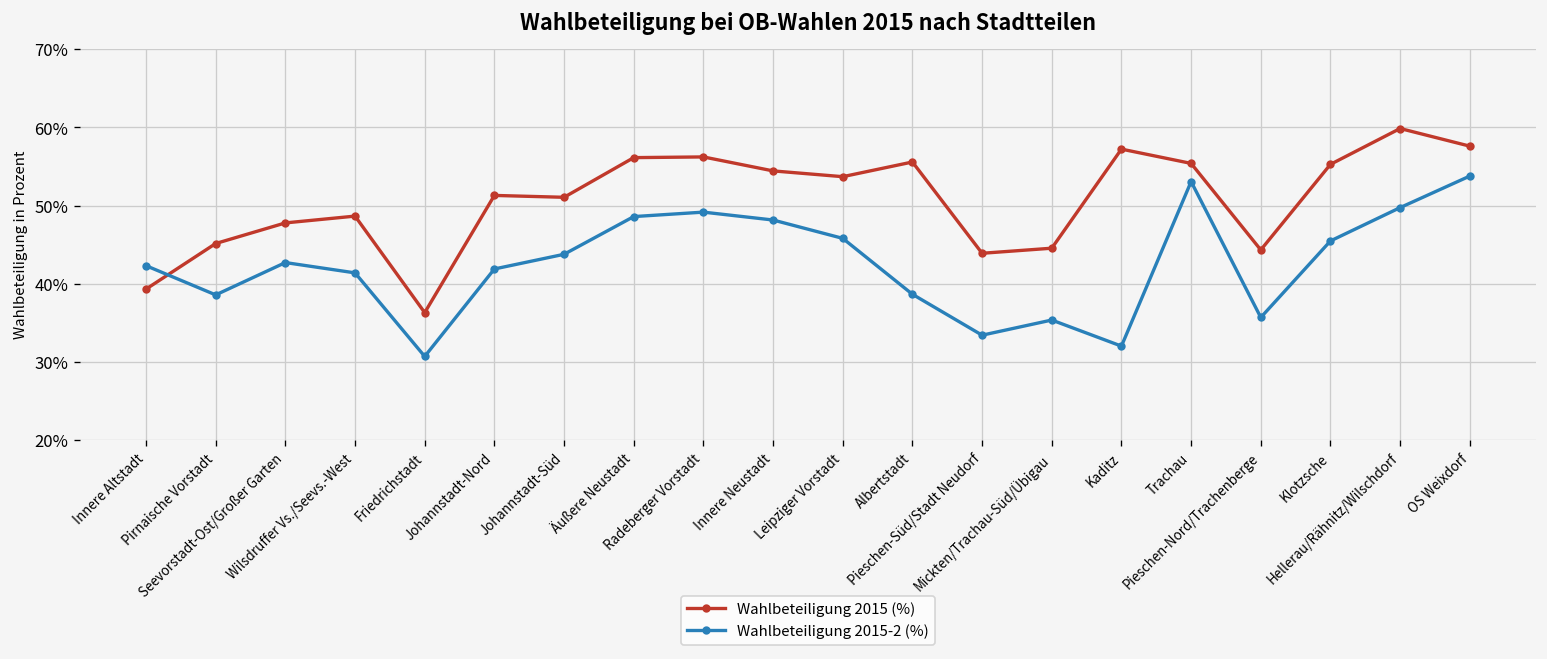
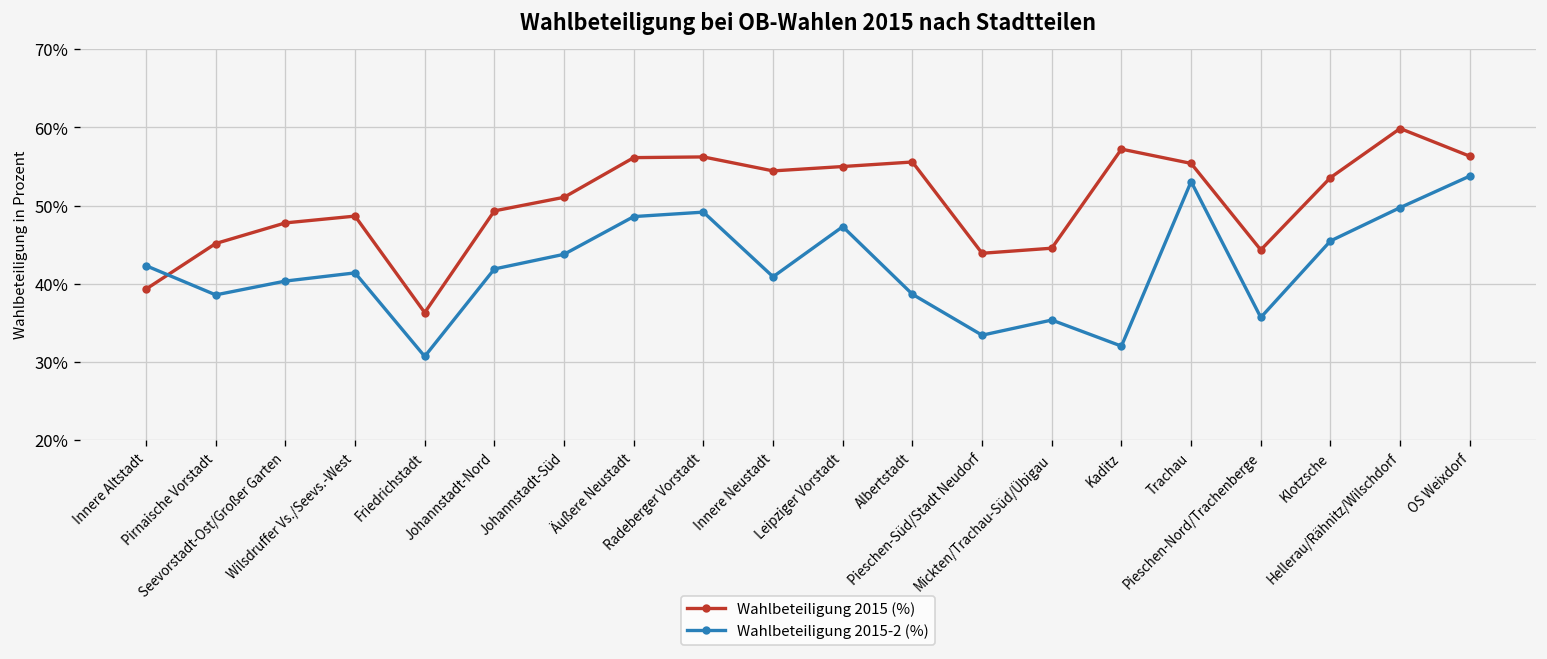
Wahlbeteiligung 2015-2 (%), Seevorstadt-Ost/Großer Garten: 43% -> 40%
Wahlbeteiligung 2015 (%), Johannstadt-Nord: 51% -> 49%
Wahlbeteiligung 2015-2 (%), Innere Neustadt: 48% -> 41%
Wahlbeteiligung 2015 (%), Leipziger Vorstadt: 54% -> 55%
Wahlbeteiligung 2015-2 (%), Leipziger Vorstadt: 46% -> 47%
Wahlbeteiligung 2015 (%), Klotzsche: 55% -> 54%
Wahlbeteiligung 2015 (%), OS Weixdorf: 58% -> 56%
